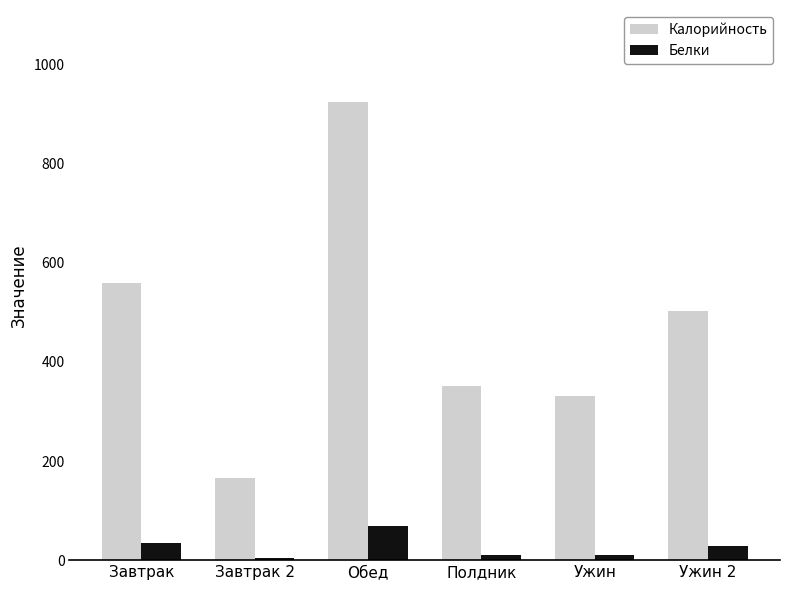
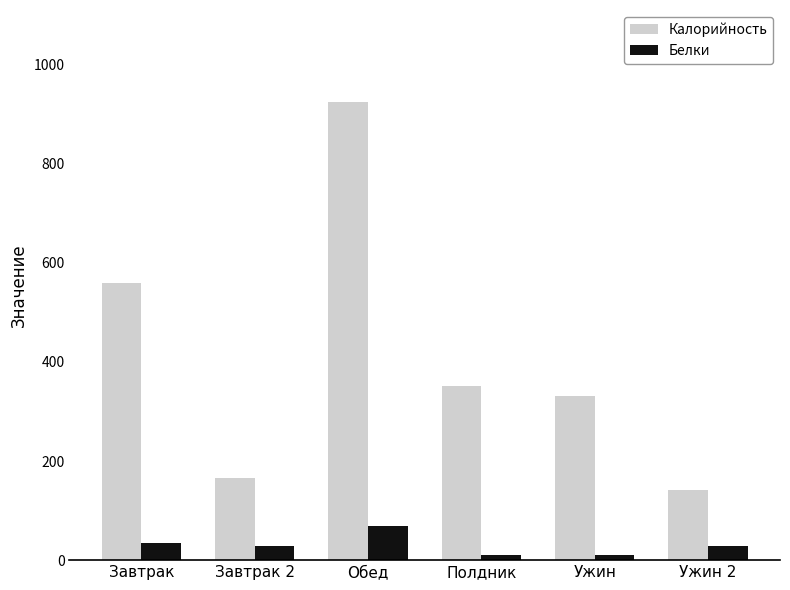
Белки, Завтрак 2: 10 -> 30
Калорийность, Ужин 2: 500 -> 140
